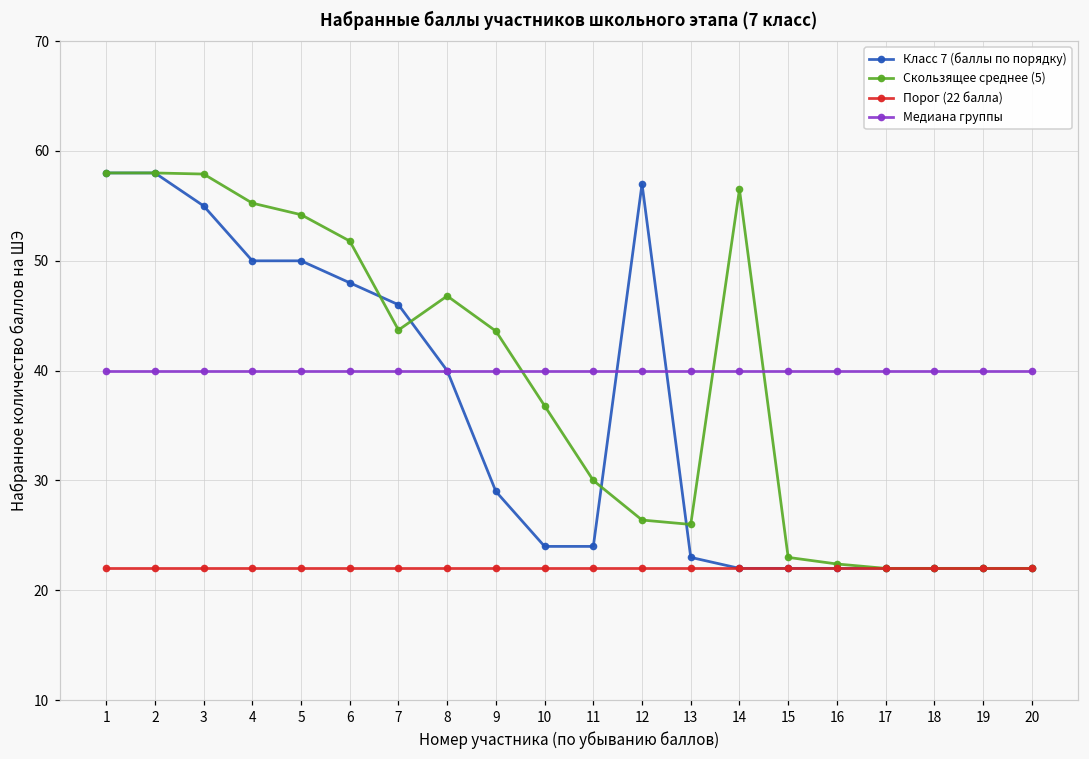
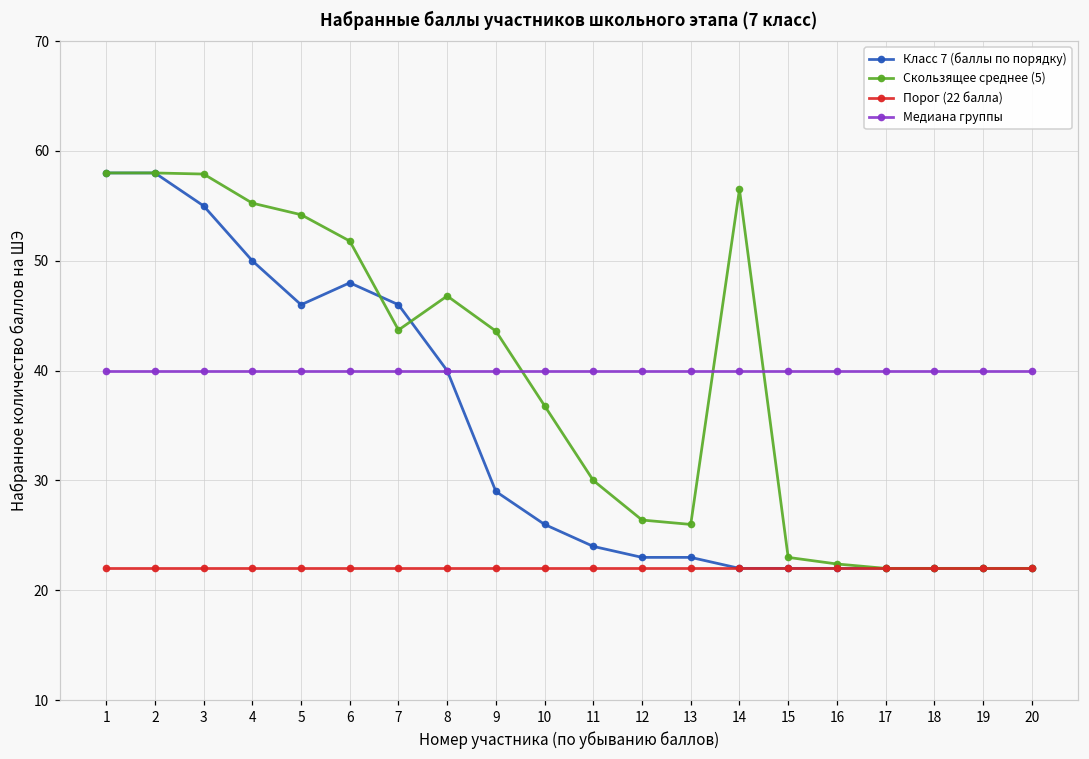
Класс 7 (баллы по порядку), 5: 50 -> 46
Класс 7 (баллы по порядку), 10: 24 -> 26
Класс 7 (баллы по порядку), 12: 57 -> 23
